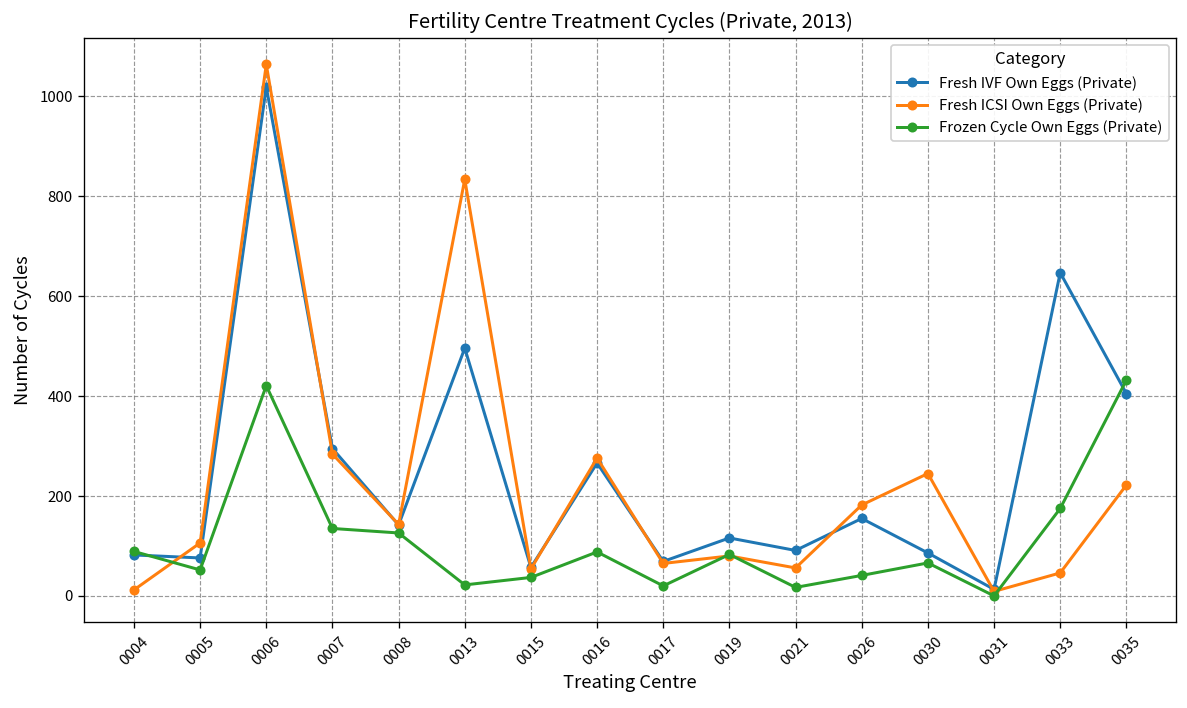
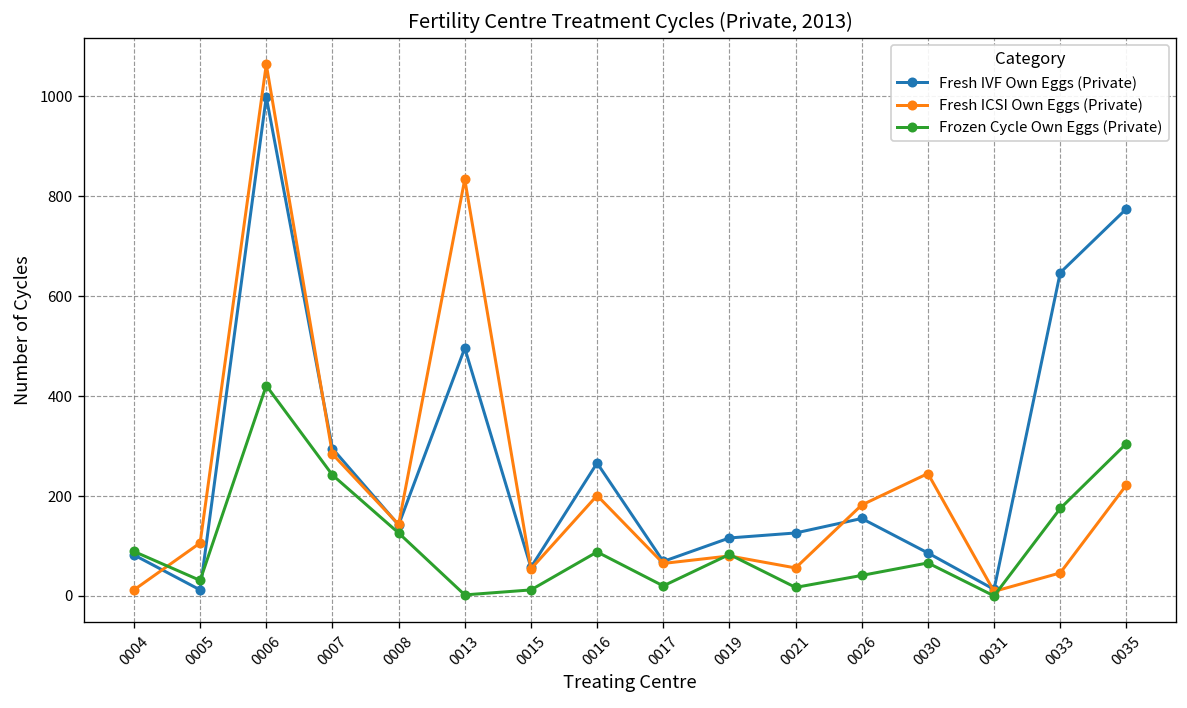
Fresh IVF Own Eggs (Private), 0005: 80 -> 10
Frozen Cycle Own Eggs (Private), 0005: 50 -> 30
Fresh IVF Own Eggs (Private), 0006: 1020 -> 1000
Frozen Cycle Own Eggs (Private), 0007: 140 -> 240
Frozen Cycle Own Eggs (Private), 0013: 20 -> 0
Frozen Cycle Own Eggs (Private), 0015: 40 -> 10
Fresh ICSI Own Eggs (Private), 0016: 280 -> 200
Fresh IVF Own Eggs (Private), 0021: 90 -> 130
Fresh IVF Own Eggs (Private), 0035: 410 -> 780
Frozen Cycle Own Eggs (Private), 0035: 430 -> 310
